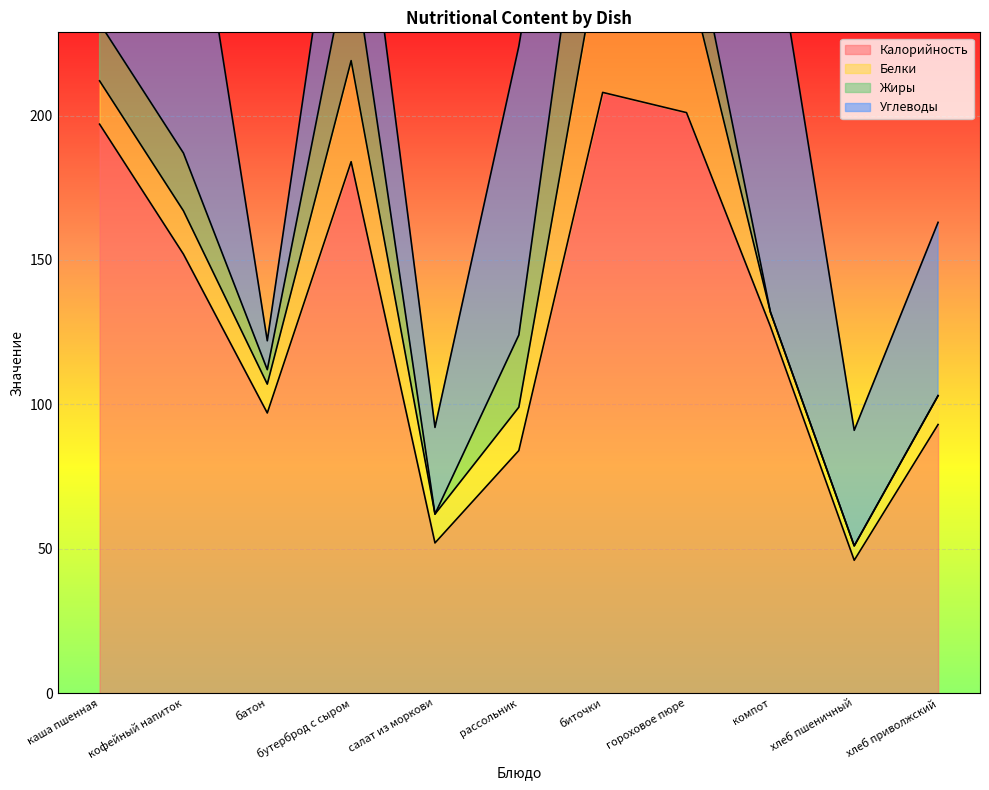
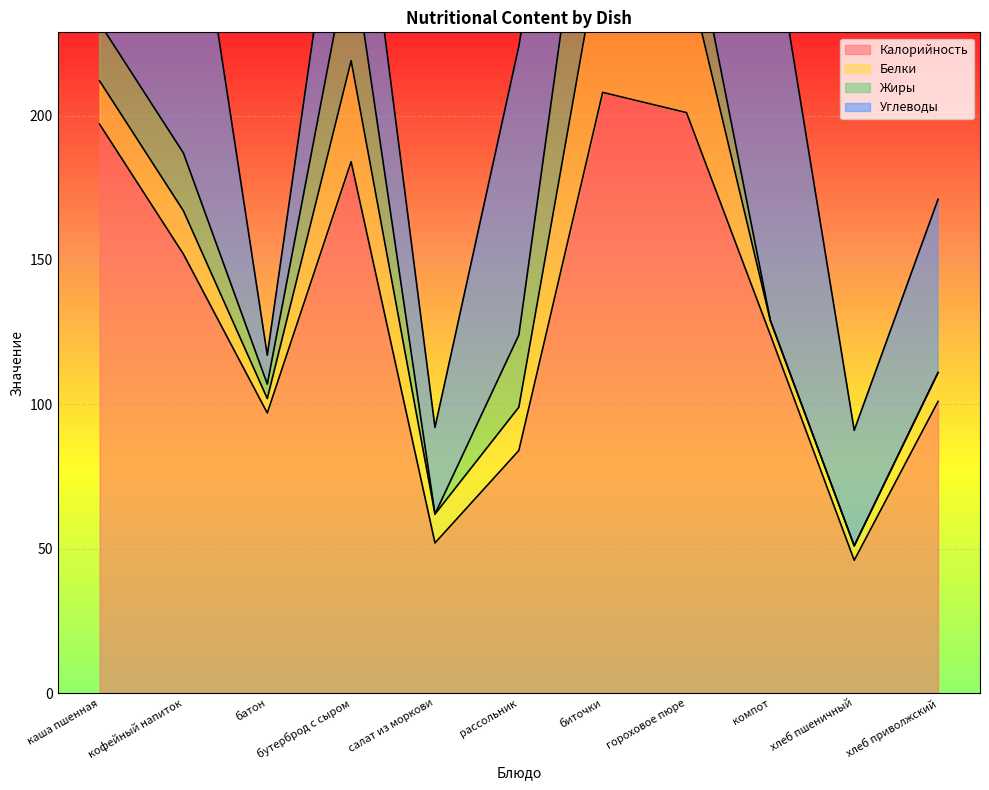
Белки, батон: 10 -> 5
Калорийность, компот: 127 -> 124
Калорийность, хлеб приволжский: 93 -> 101
